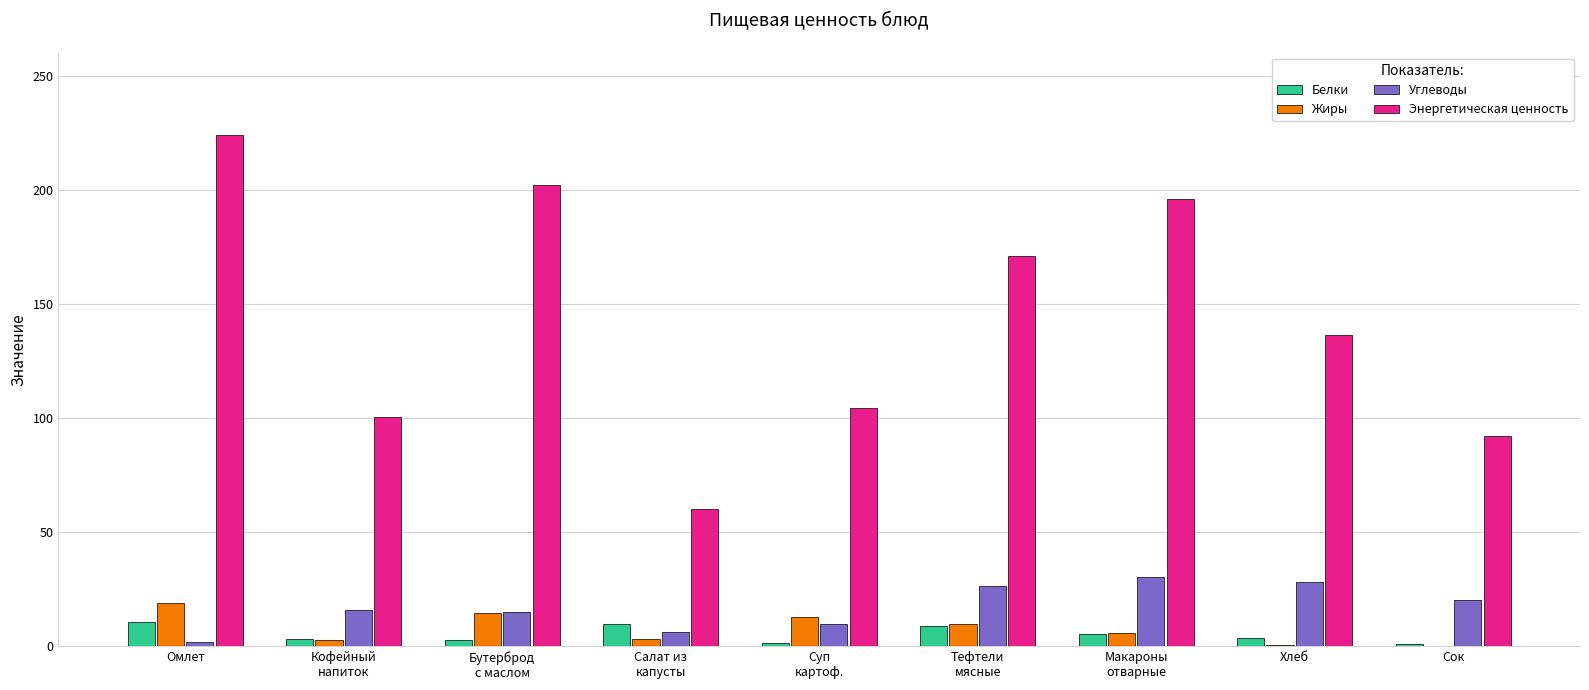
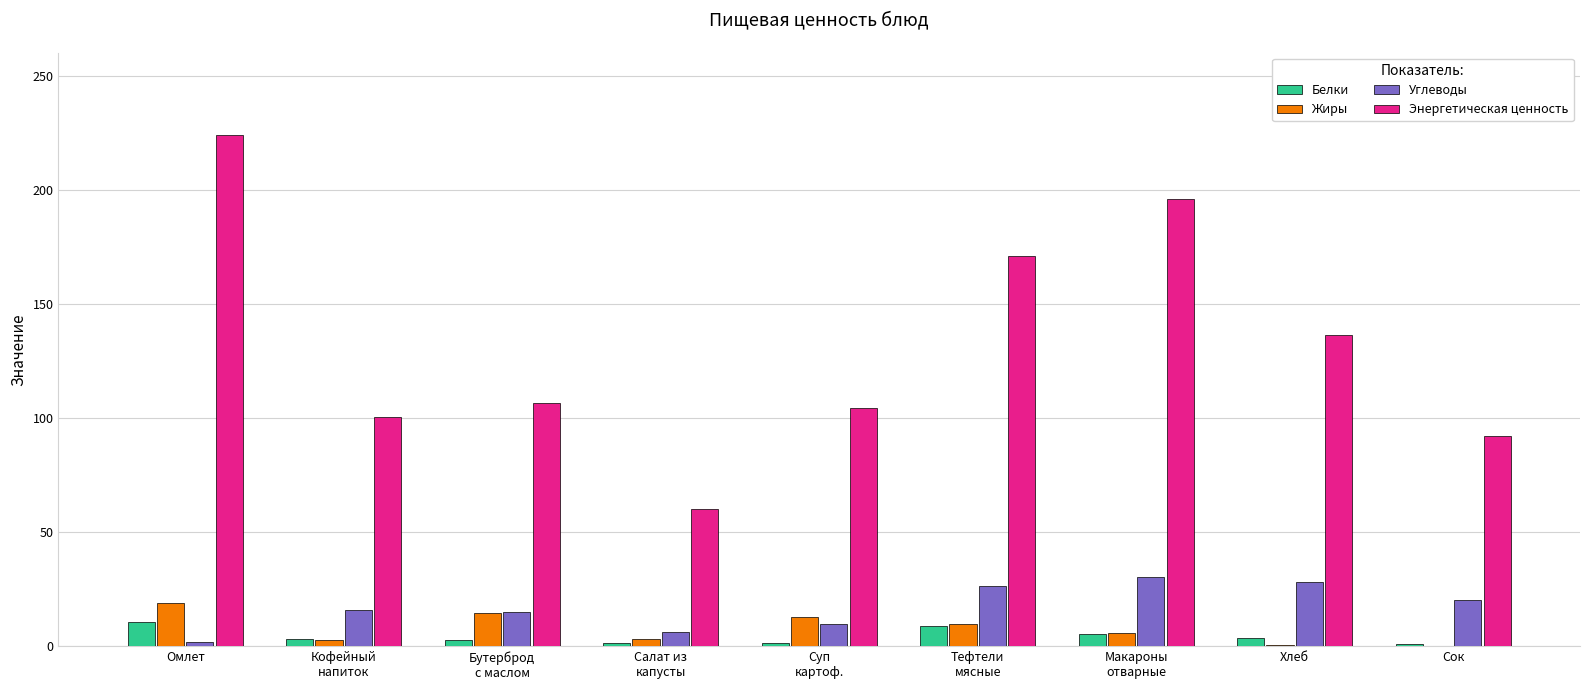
Энергетическая ценность, Бутерброд с маслом: 202 -> 107
Белки, Салат из капусты: 10 -> 1
